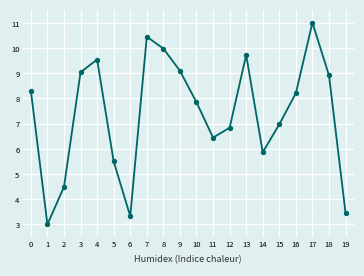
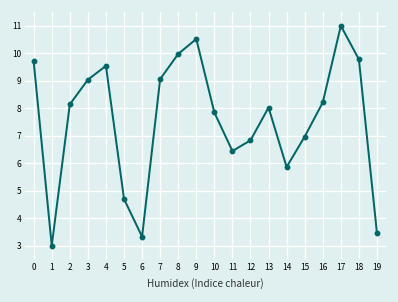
0: 8.3 -> 9.7
2: 4.5 -> 8.1
5: 5.5 -> 4.7
7: 10.4 -> 9.1
9: 9.1 -> 10.5
13: 9.7 -> 8.0
18: 8.9 -> 9.8
